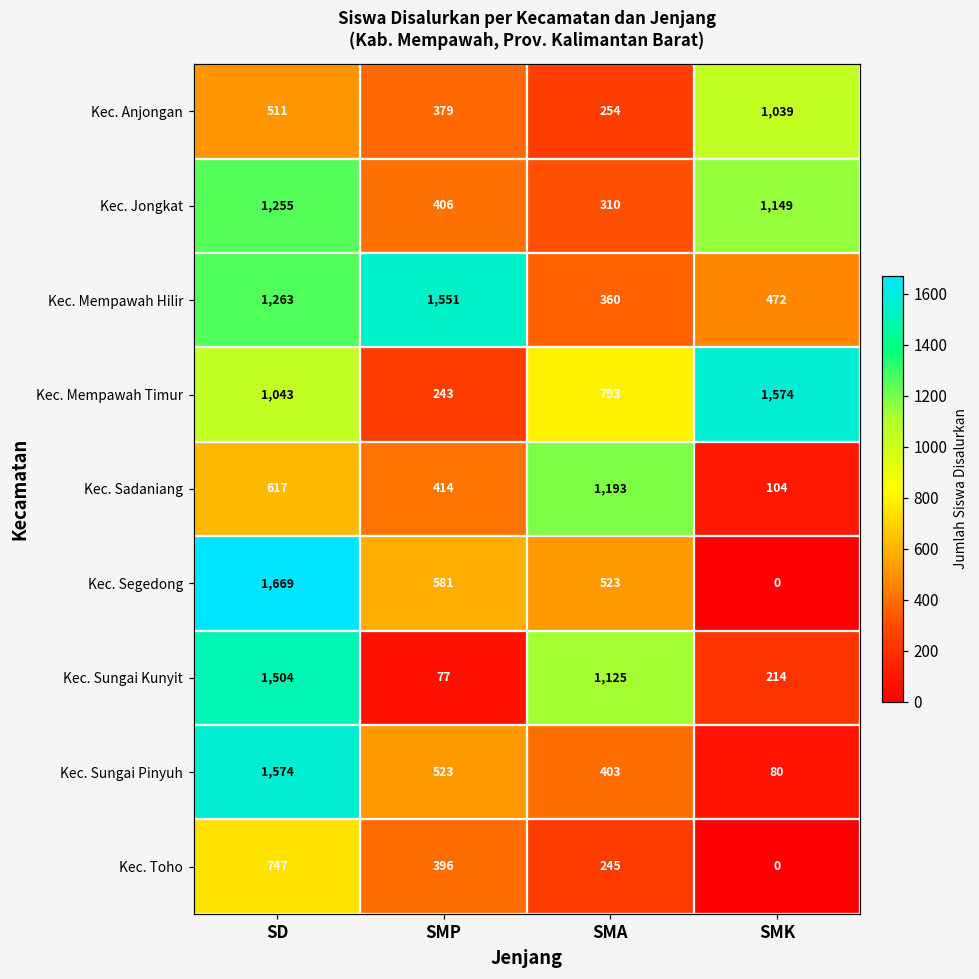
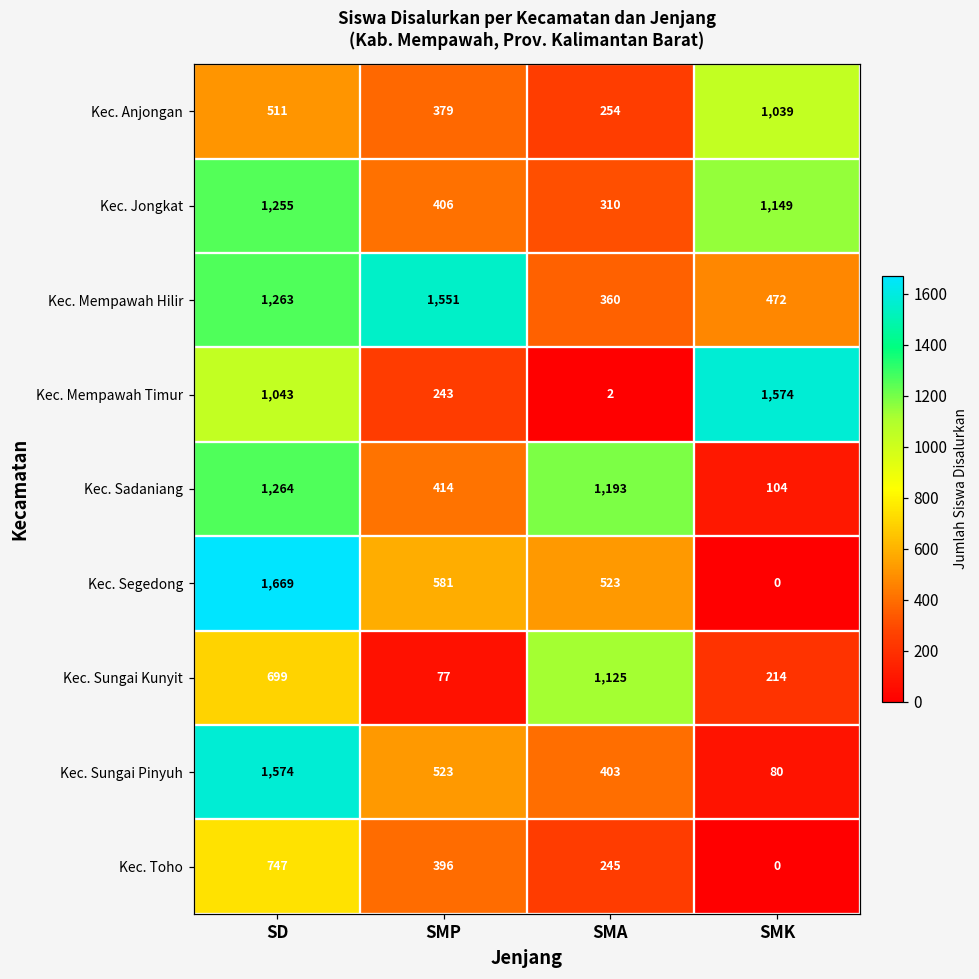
Kec. Mempawah Timur, SMA: 793 -> 2
Kec. Sadaniang, SD: 617 -> 1,264
Kec. Sungai Kunyit, SD: 1,504 -> 699
